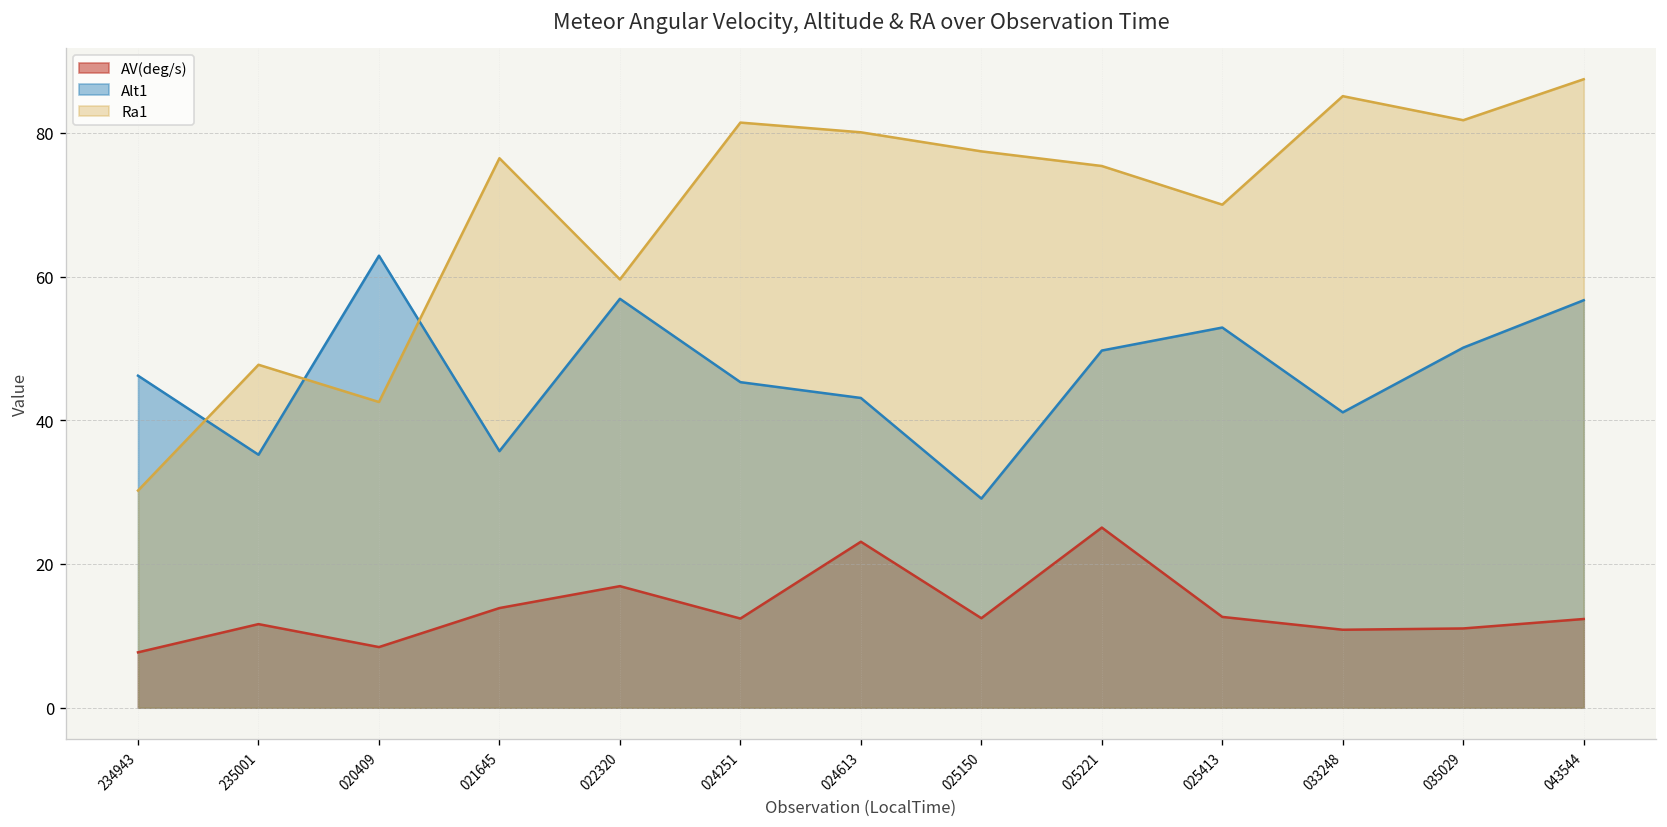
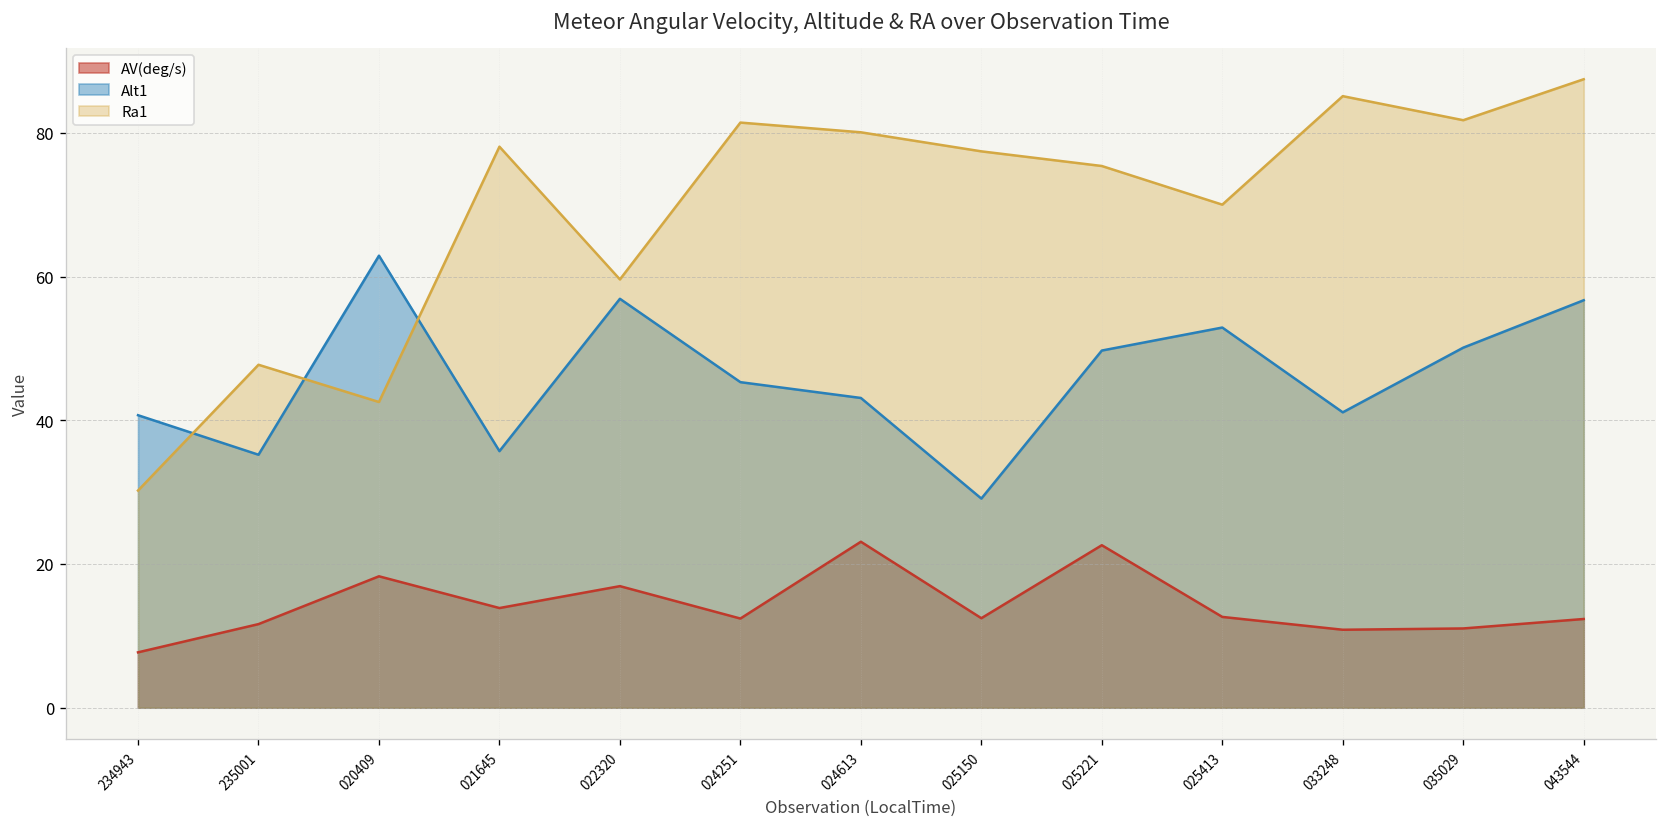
Alt1, 234943: 46 -> 41
AV(deg/s), 020409: 8 -> 18
Ra1, 021645: 76 -> 78
AV(deg/s), 025221: 25 -> 23
